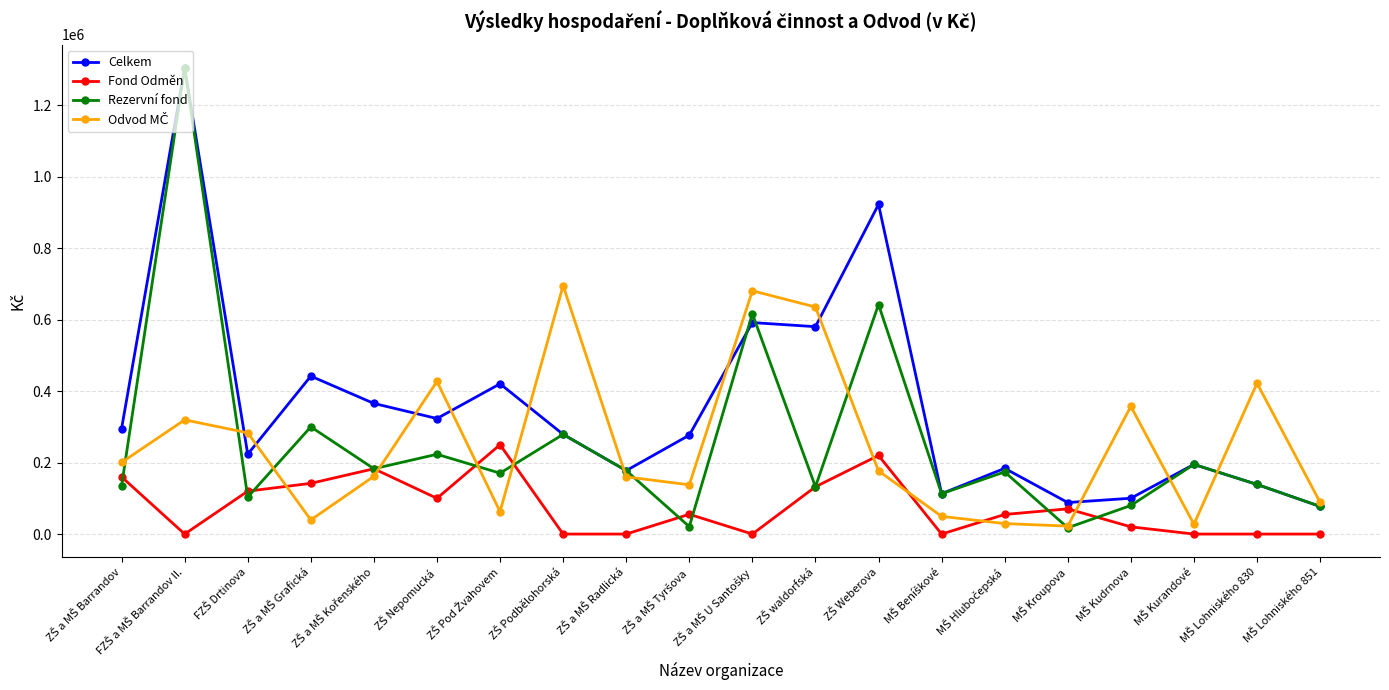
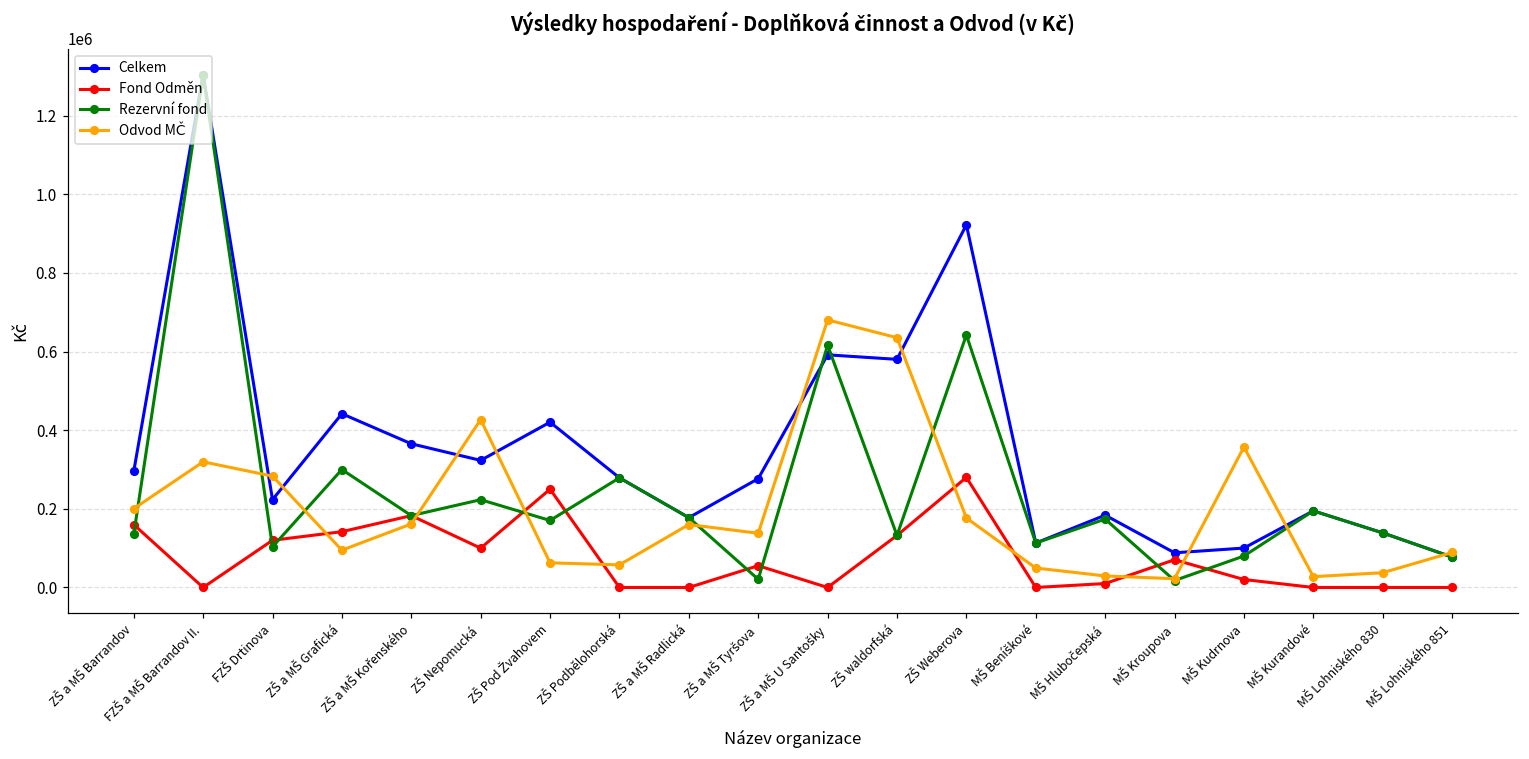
Odvod MČ, ZŠ a MŠ Grafická: 40000 -> 90000
Odvod MČ, ZŠ Podbělohorská: 700000 -> 60000
Fond Odměn, ZŠ Weberova: 220000 -> 280000
Fond Odměn, MŠ Hlubočepská: 50000 -> 10000
Odvod MČ, MŠ Lohniského 830: 420000 -> 40000
